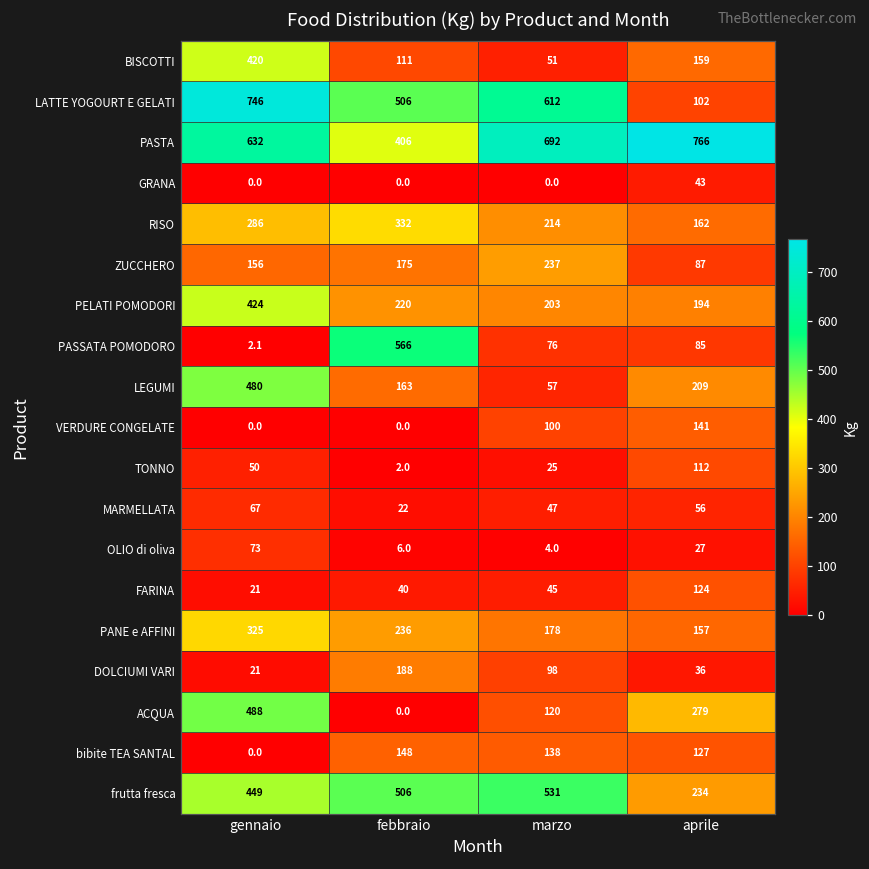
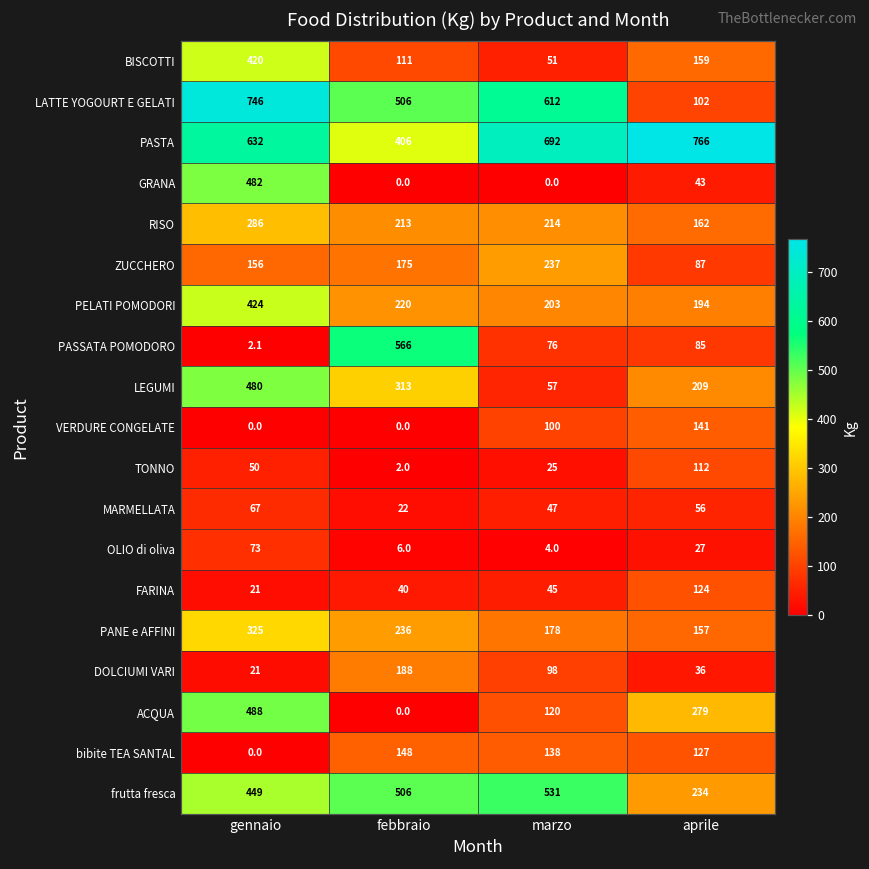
GRANA, gennaio: 0.0 -> 482
RISO, febbraio: 332 -> 213
LEGUMI, febbraio: 163 -> 313
